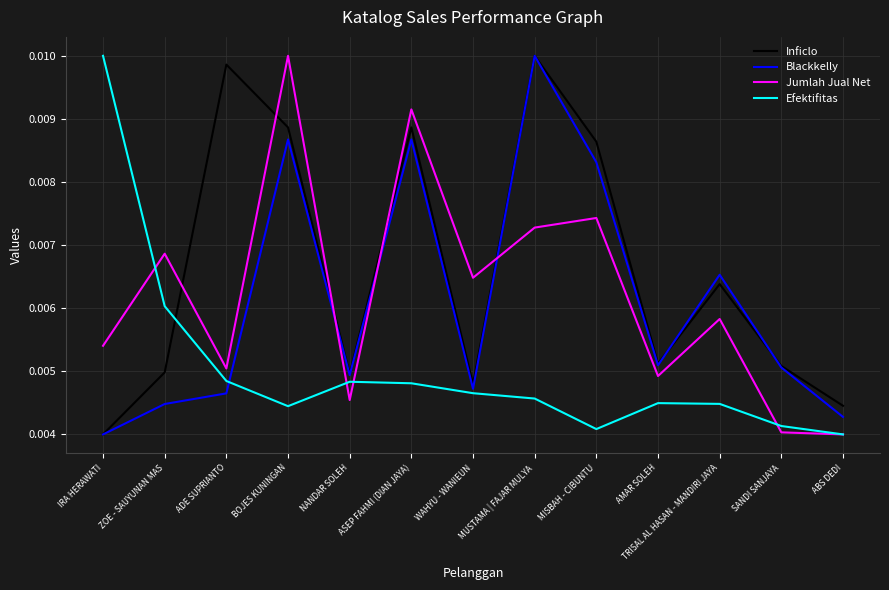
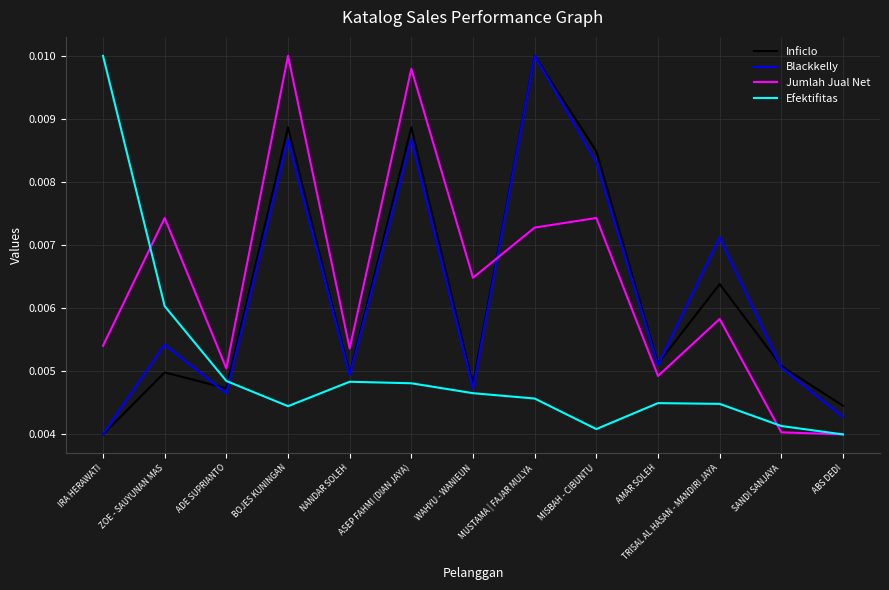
Blackkelly, ZOE - SAUYUNAN MAS: 0.0045 -> 0.0054
Jumlah Jual Net, ZOE - SAUYUNAN MAS: 0.0069 -> 0.0074
Inficlo, ADE SUPRIANTO: 0.0099 -> 0.0047
Jumlah Jual Net, NANDAR SOLEH: 0.0045 -> 0.0054
Jumlah Jual Net, ASEP FAHMI (DIAN JAYA): 0.0092 -> 0.0098
Inficlo, MISBAH - CIBUNTU: 0.0086 -> 0.0085
Blackkelly, TRISAL AL HASAN - MANDIRI JAYA: 0.0065 -> 0.0071
